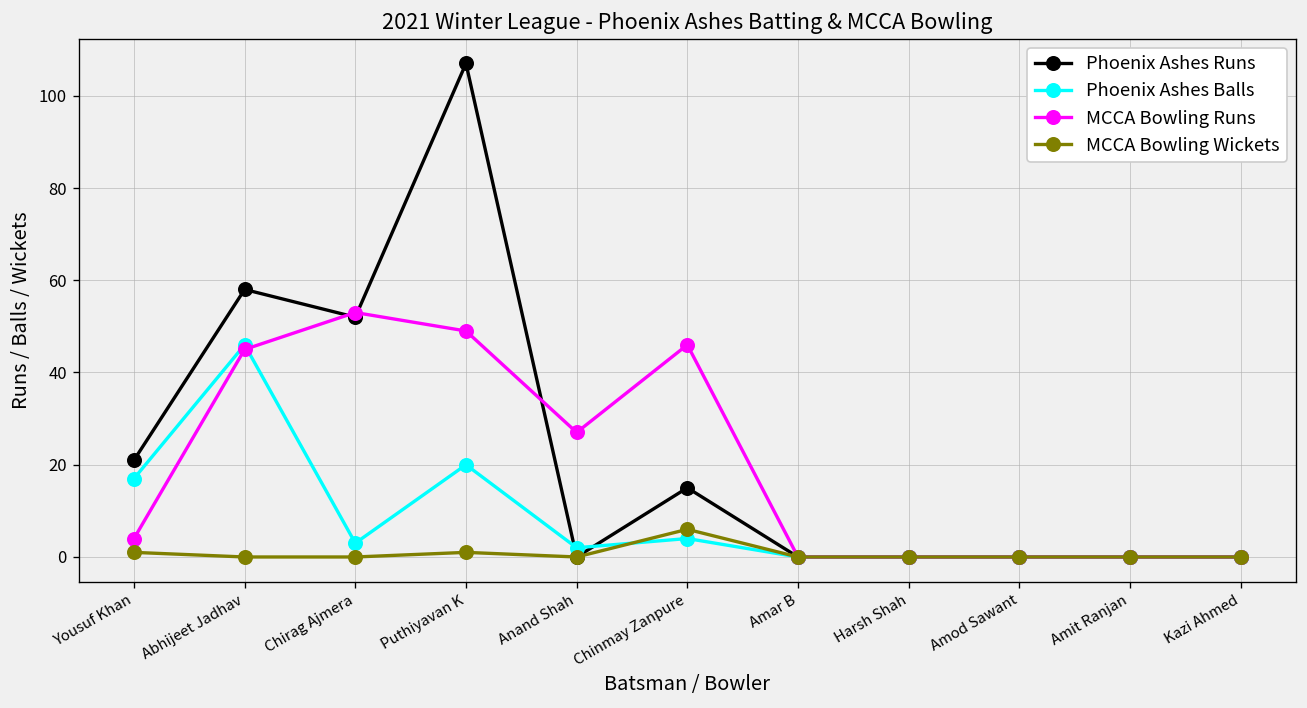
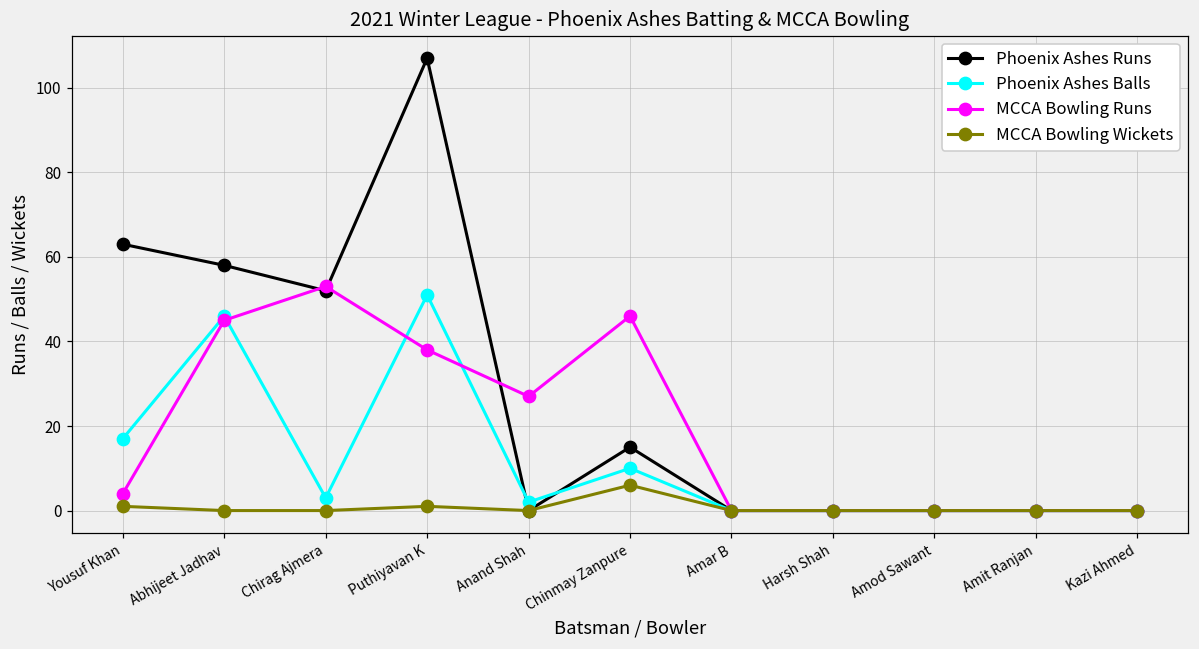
Phoenix Ashes Runs, Yousuf Khan: 21 -> 63
Phoenix Ashes Balls, Puthiyavan K: 20 -> 51
MCCA Bowling Runs, Puthiyavan K: 49 -> 38
Phoenix Ashes Balls, Chinmay Zanpure: 4 -> 10
